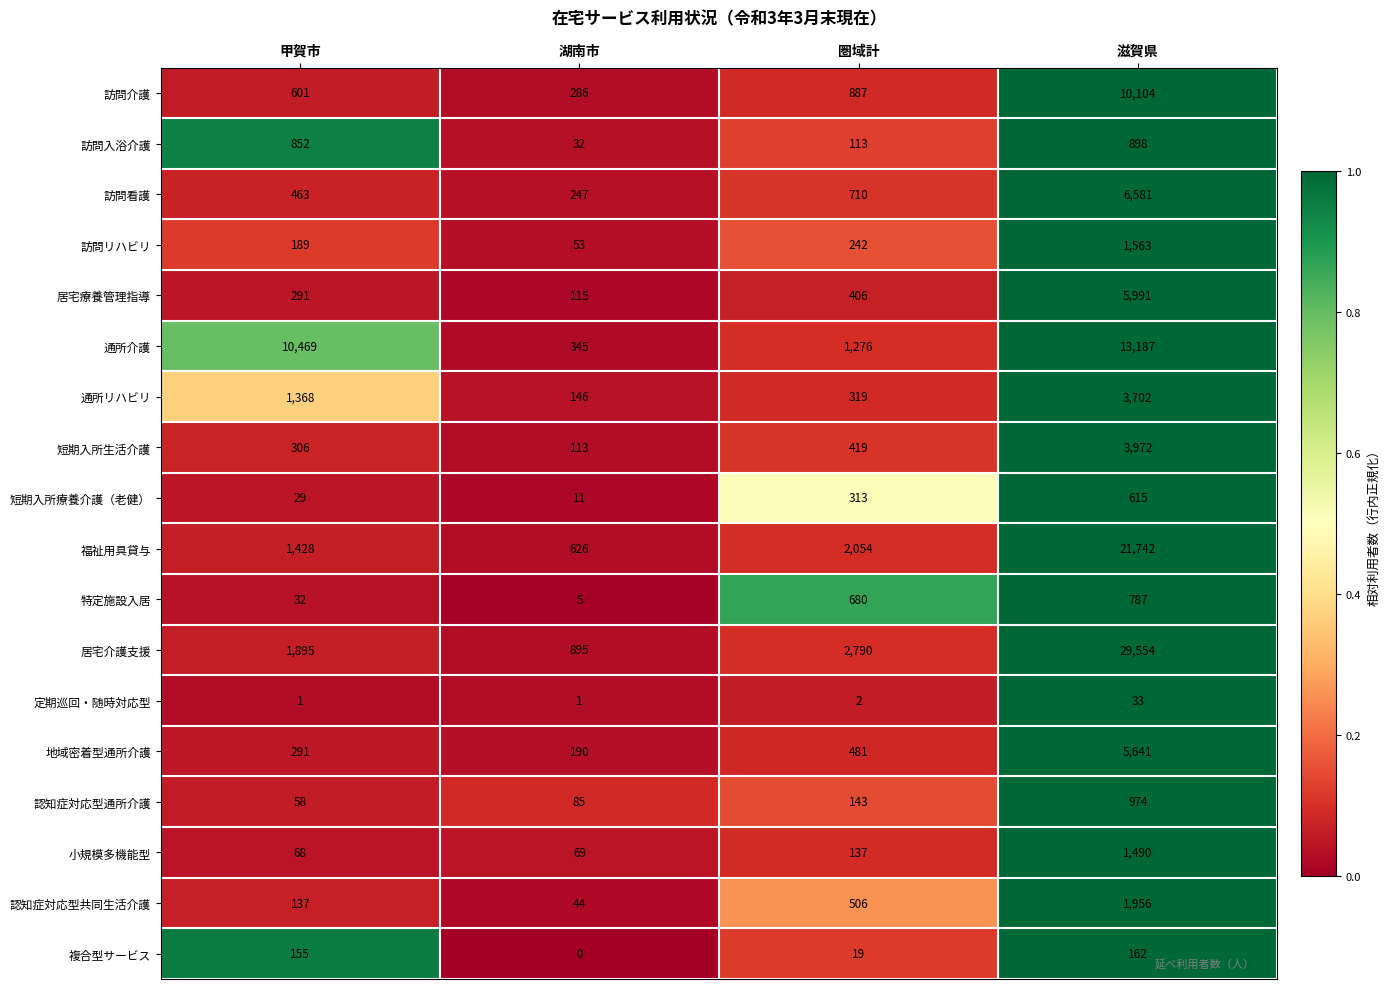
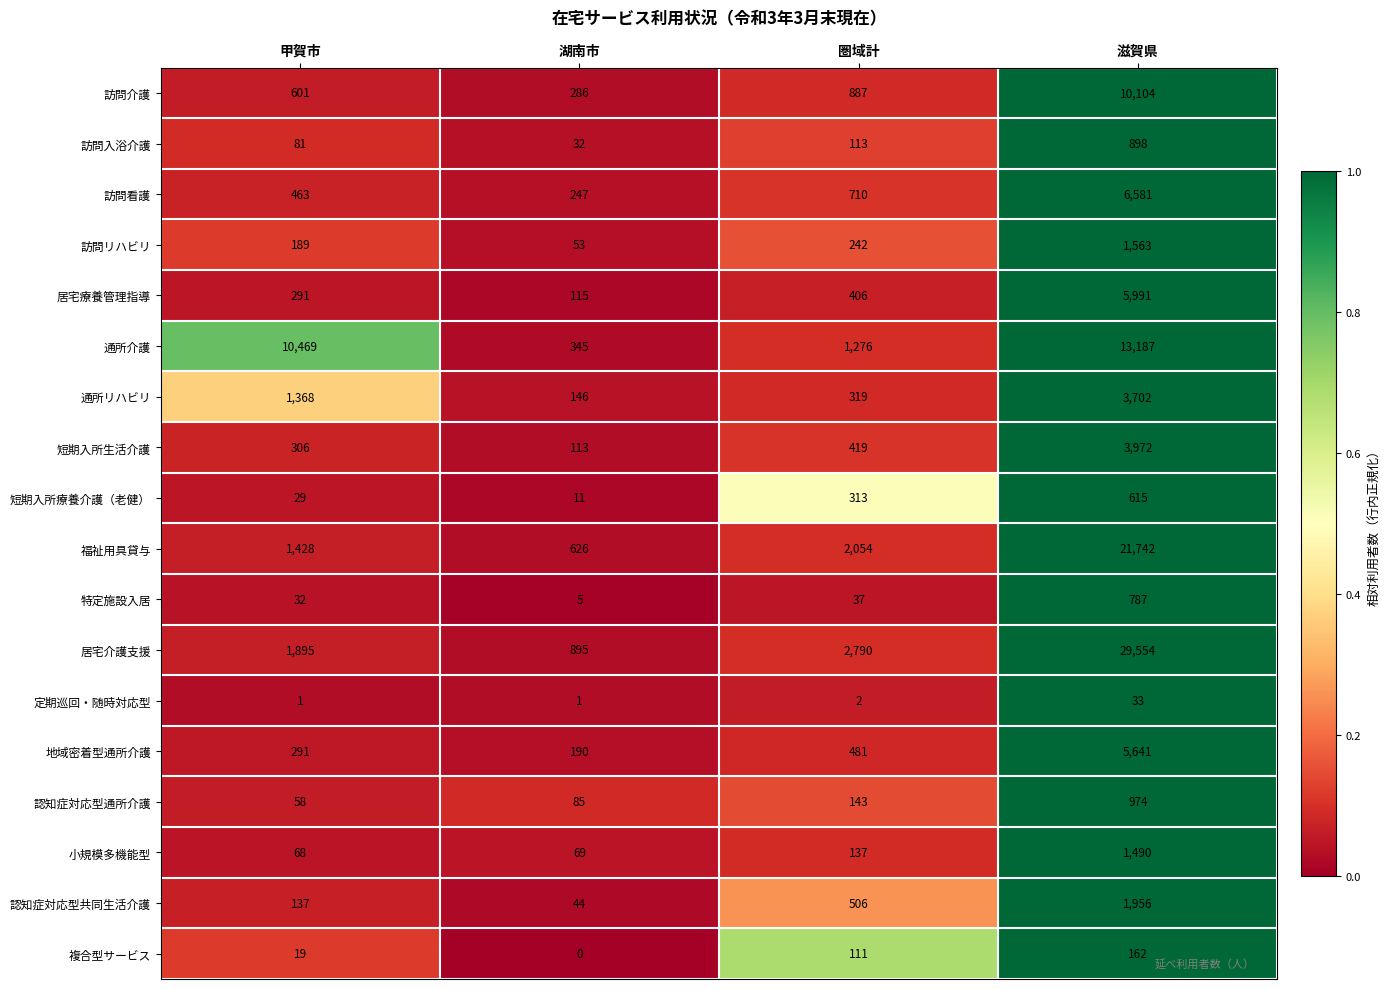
訪問入浴介護, 甲賀市: 852 -> 81
特定施設入居, 圏域計: 680 -> 37
複合型サービス, 甲賀市: 155 -> 19
複合型サービス, 圏域計: 19 -> 111
